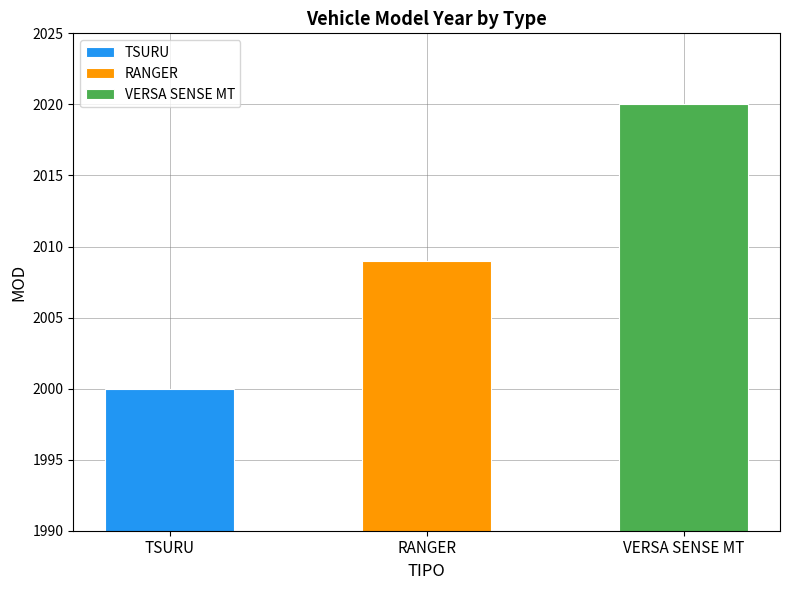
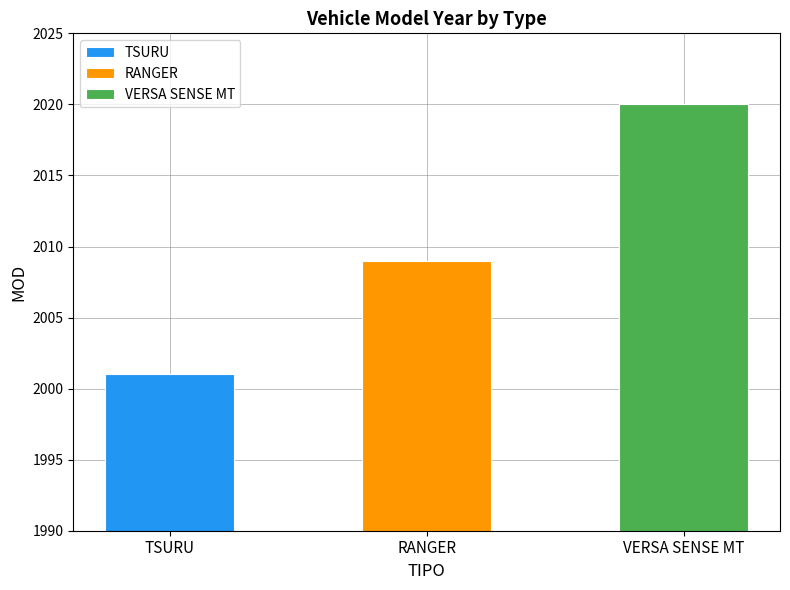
TSURU: 2000 -> 2001
